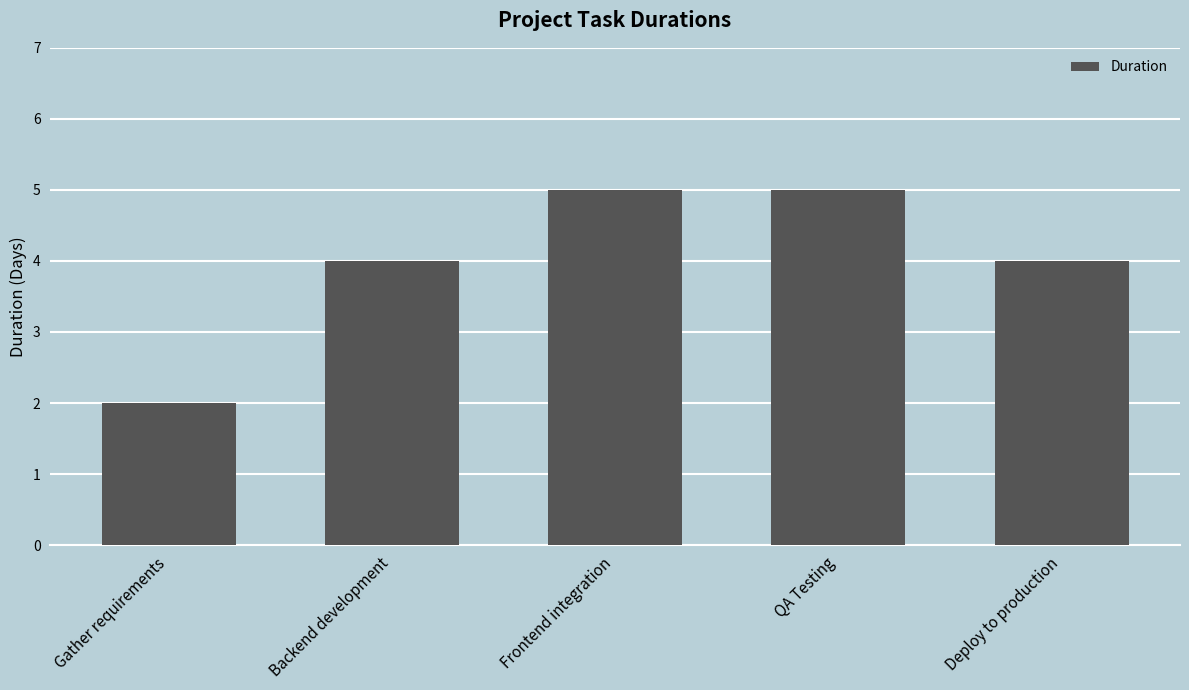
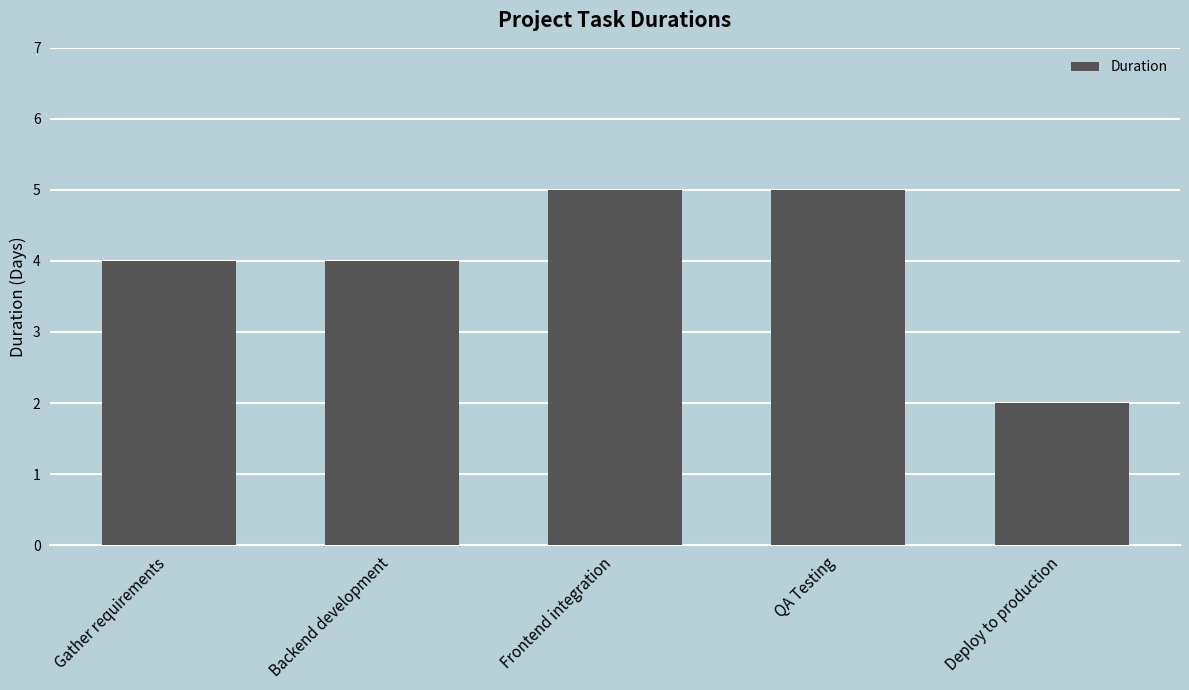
Gather requirements: 2 -> 4
Deploy to production: 4 -> 2
